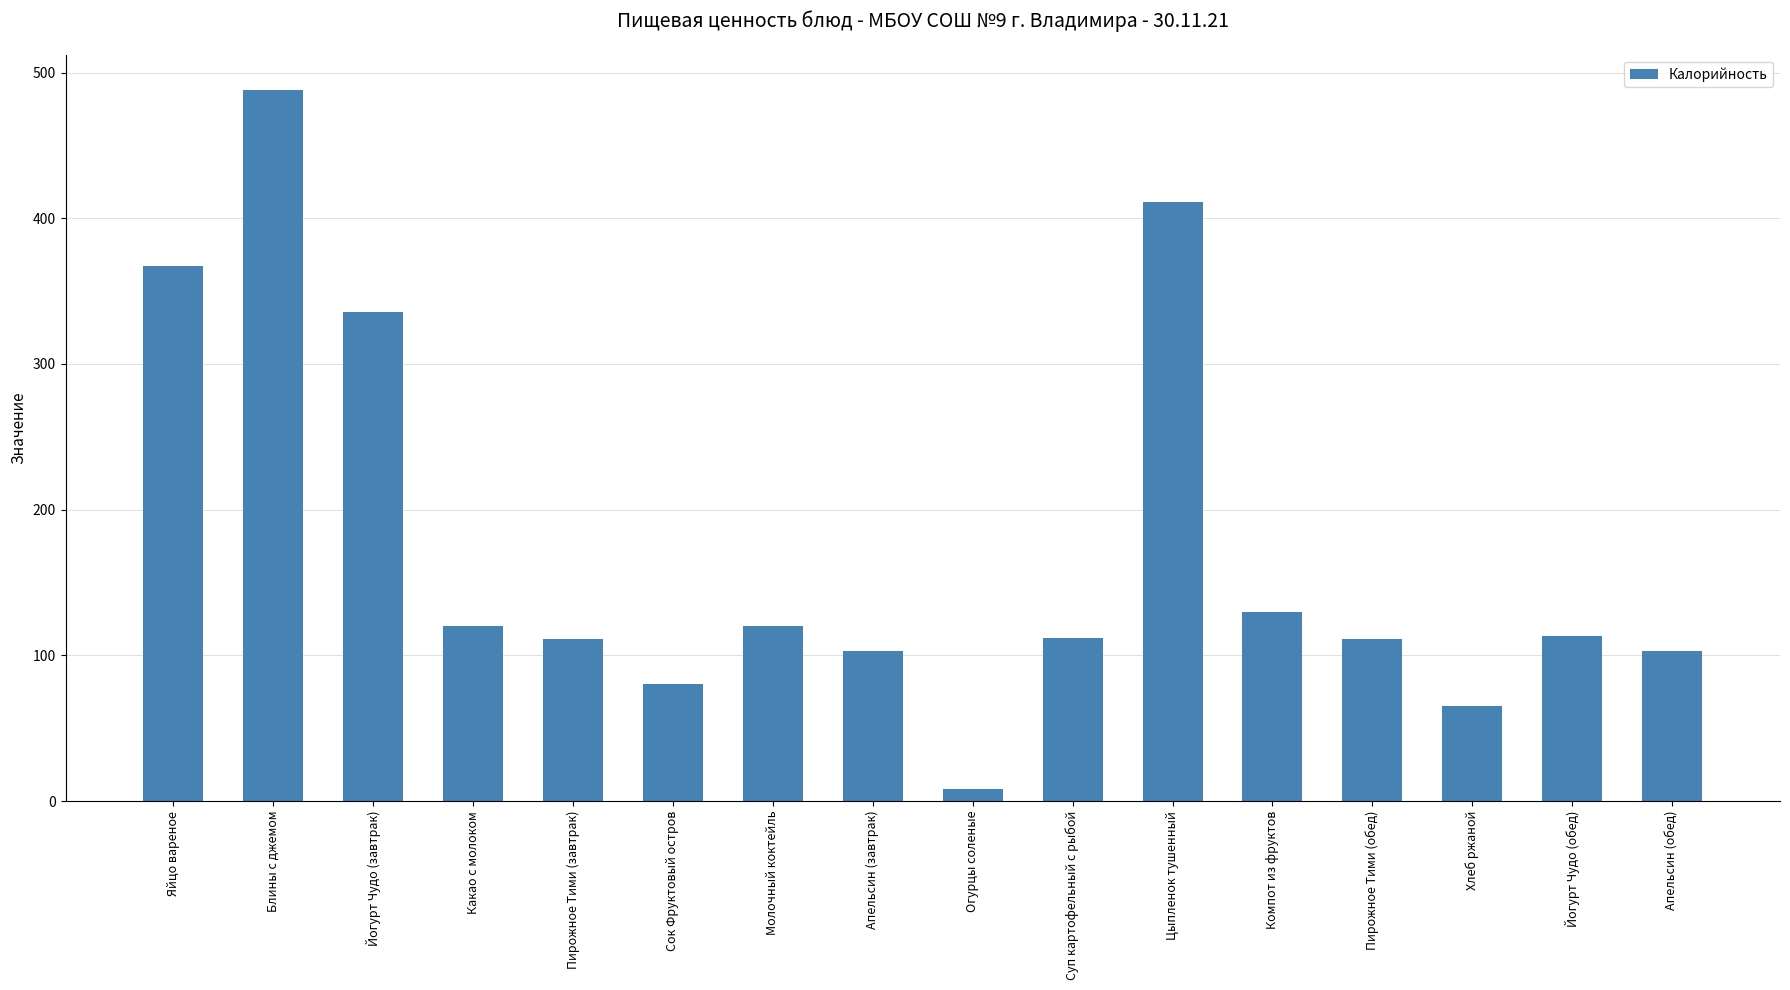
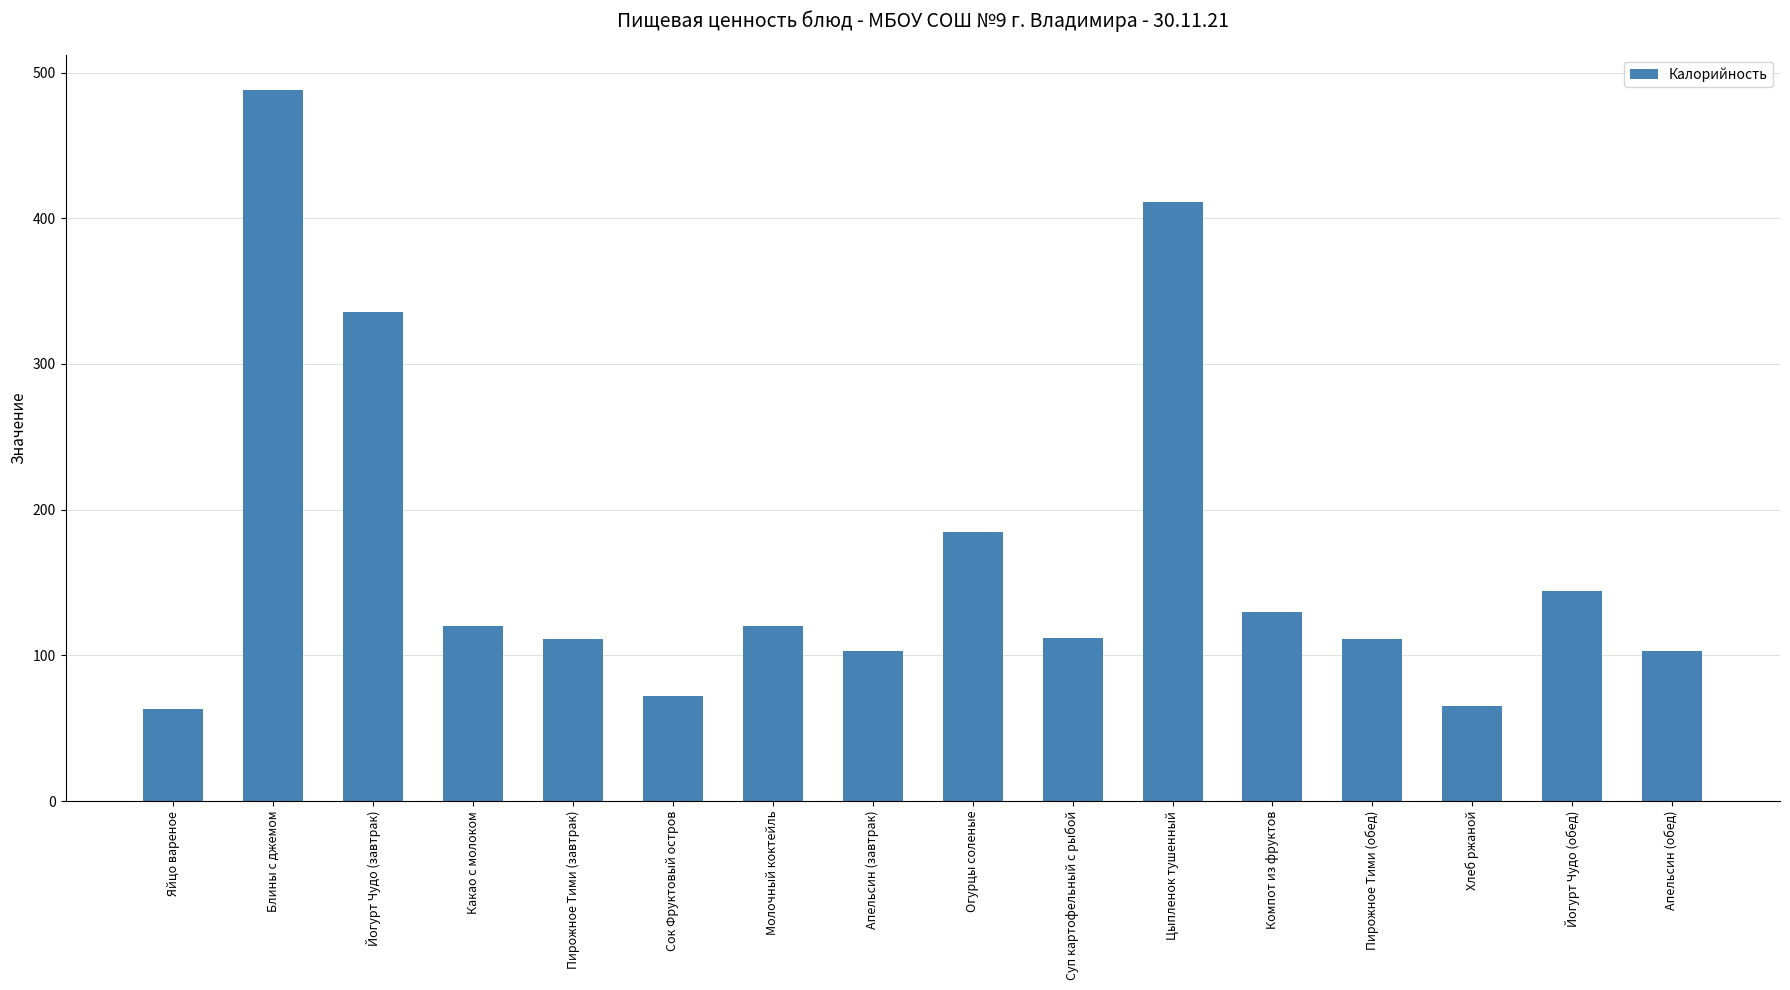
Яйцо вареное: 367 -> 63
Сок Фруктовый остров: 80 -> 72
Огурцы соленые: 8 -> 185
Йогурт Чудо (обед): 113 -> 144
